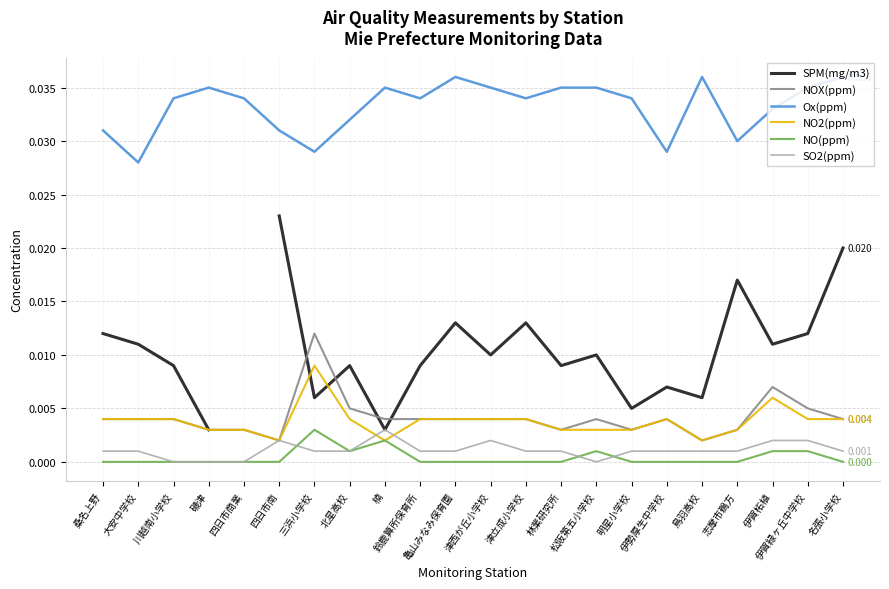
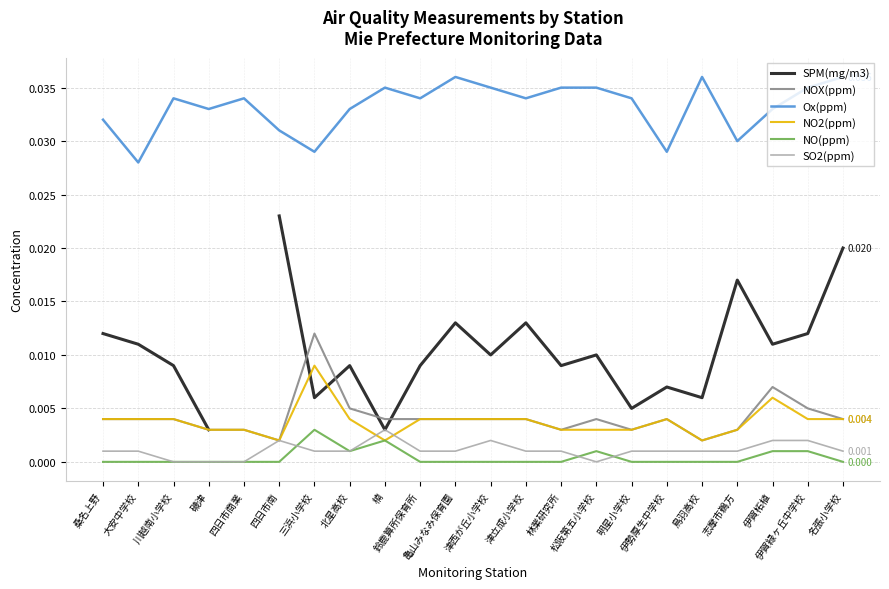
Ox(ppm), 桑名上野: 0.031 -> 0.032
Ox(ppm), 磯津: 0.035 -> 0.033
Ox(ppm), 北星高校: 0.032 -> 0.033
